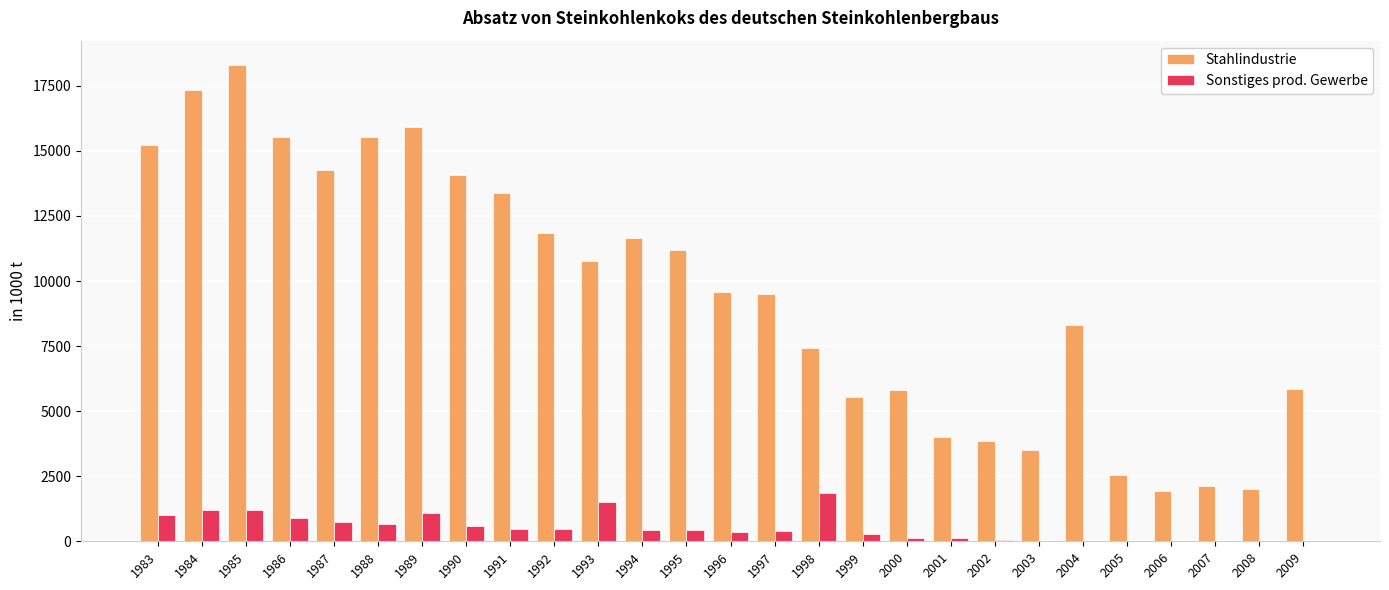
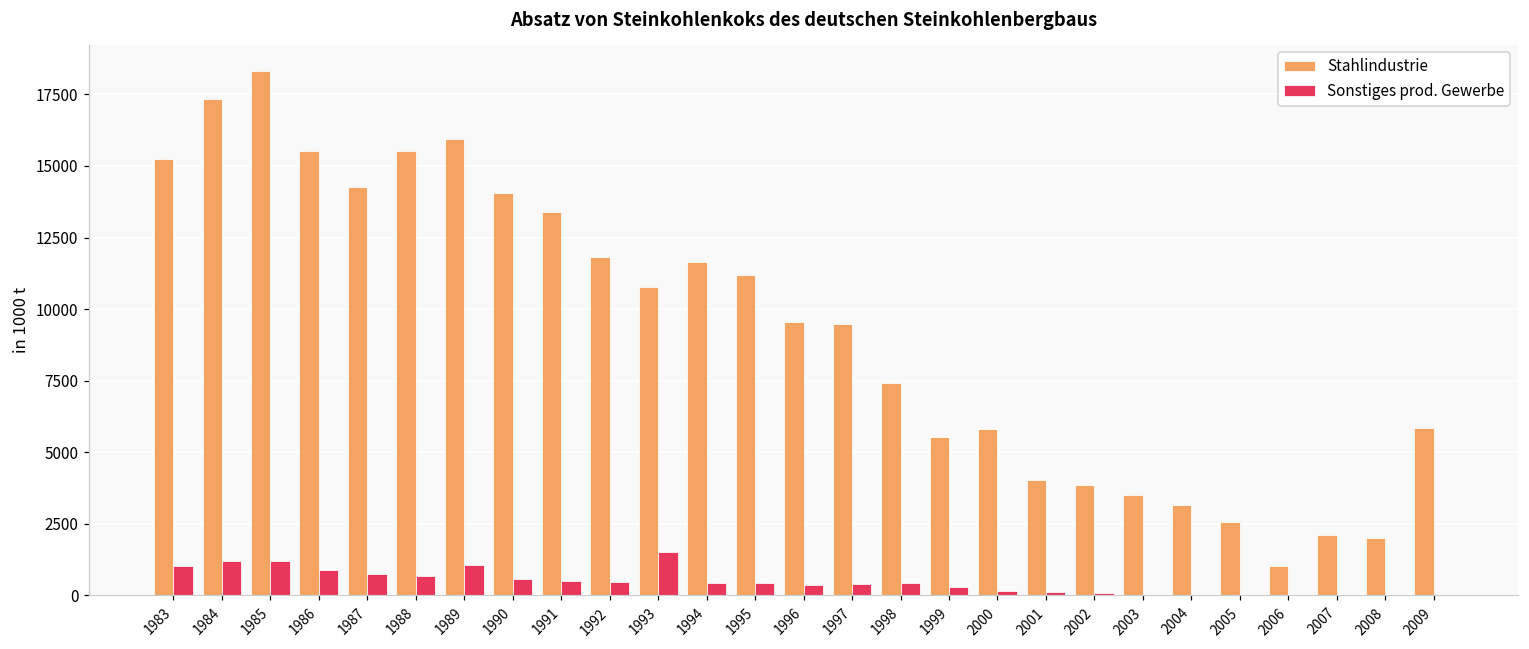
Sonstiges prod. Gewerbe, 1998: 1800 -> 400
Stahlindustrie, 2004: 8300 -> 3200
Stahlindustrie, 2006: 1900 -> 1000
